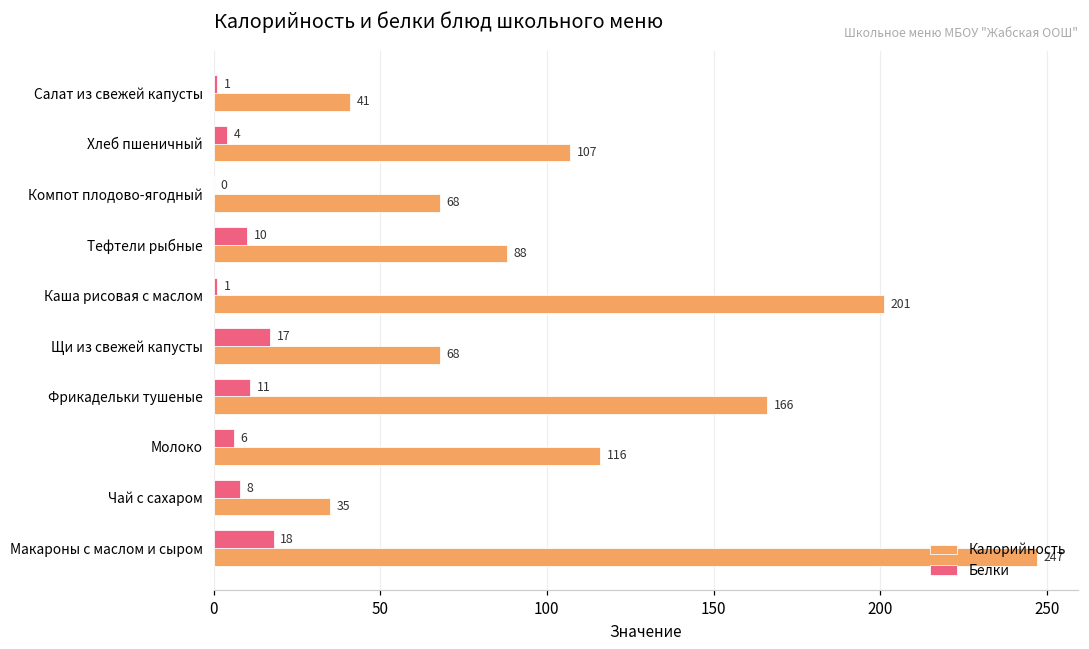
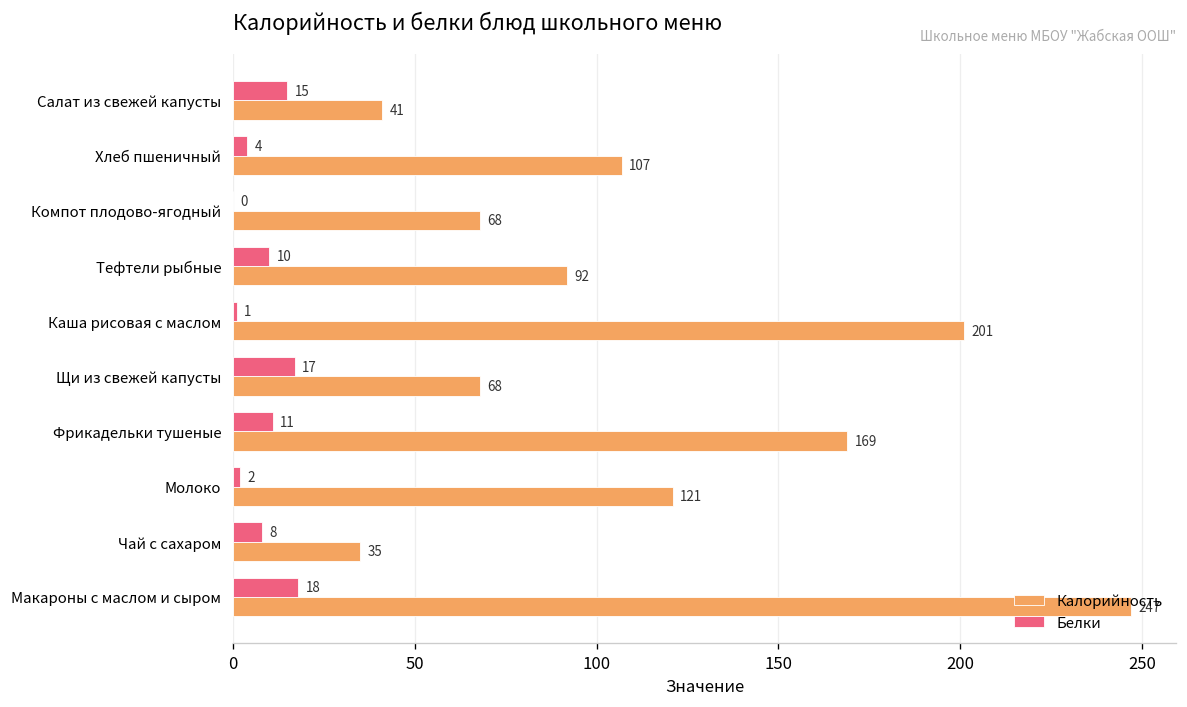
Белки, Салат из свежей капусты: 1 -> 15
Калорийность, Тефтели рыбные: 88 -> 92
Калорийность, Фрикадельки тушеные: 166 -> 169
Белки, Молоко: 6 -> 2
Калорийность, Молоко: 116 -> 121
